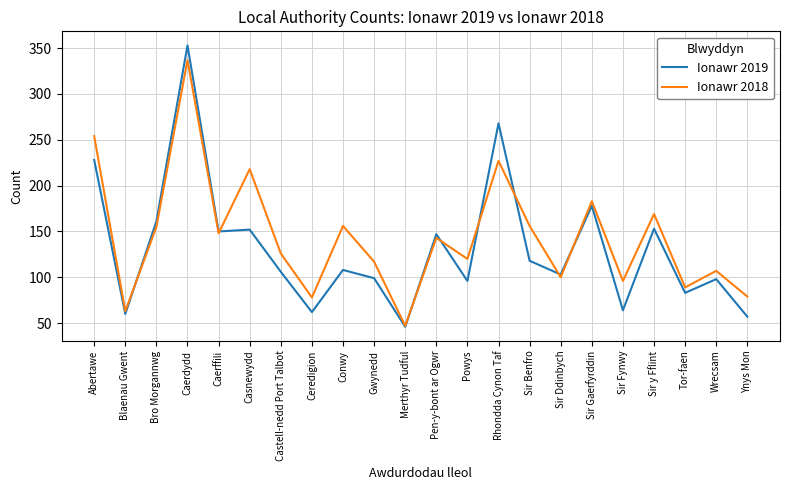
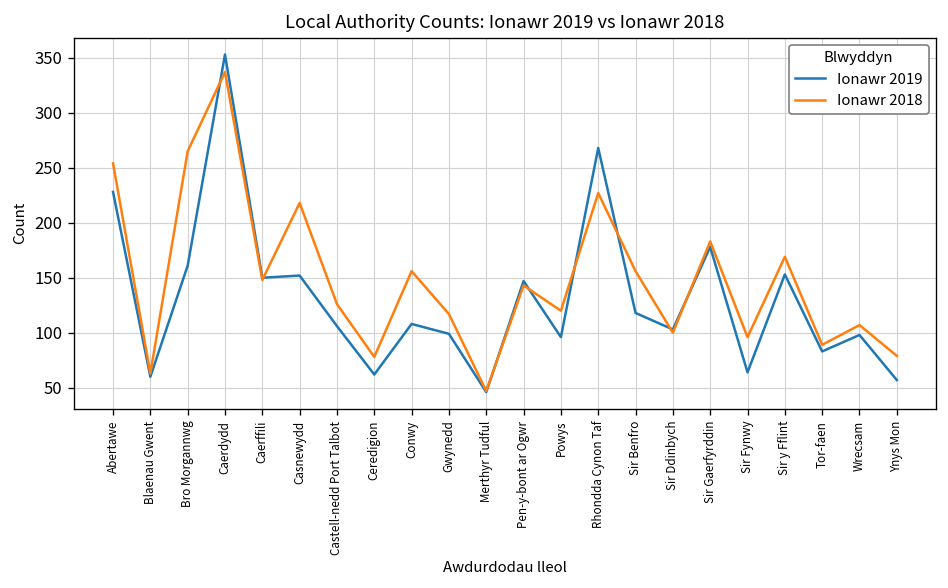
Ionawr 2018, Bro Morgannwg: 160 -> 270
